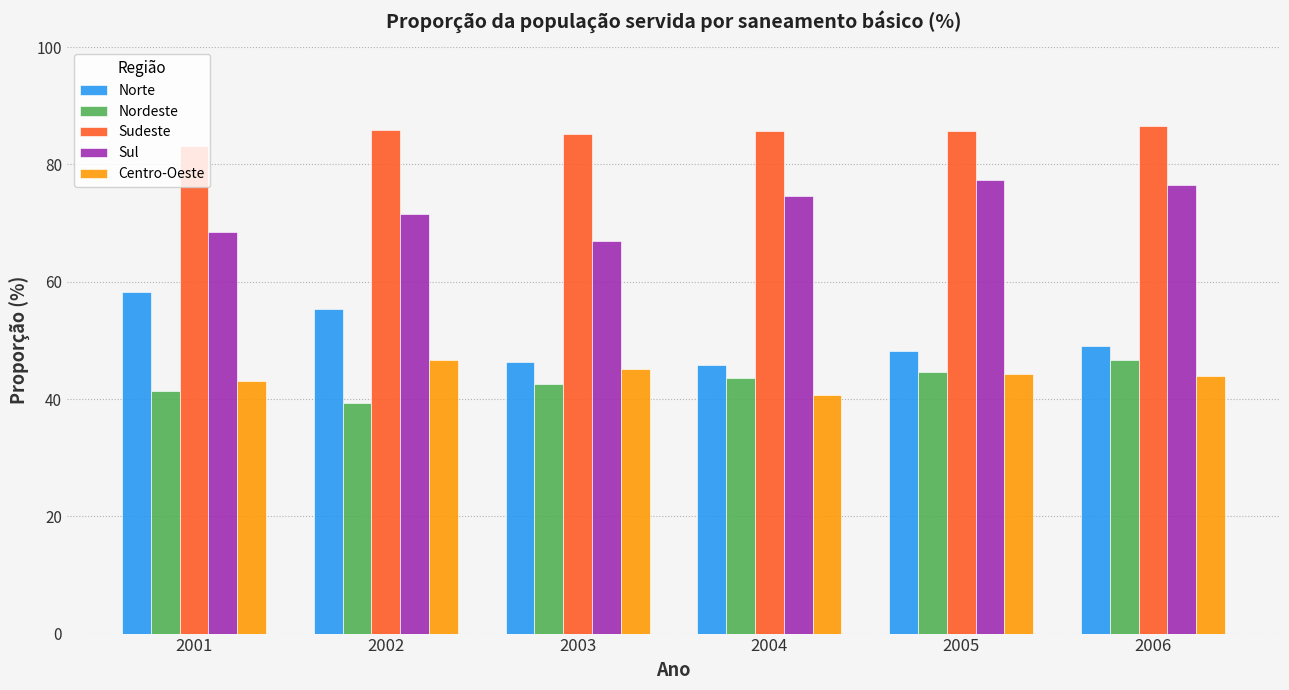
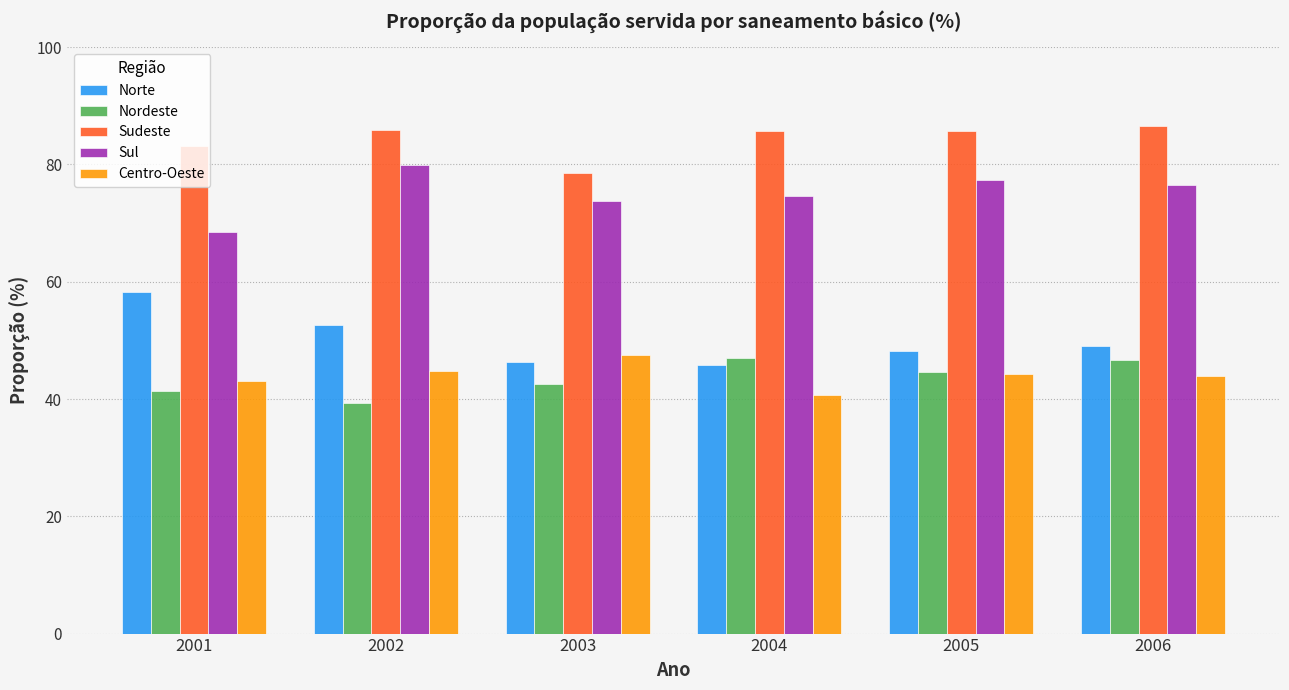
Norte, 2002: 55 -> 53
Sul, 2002: 72 -> 80
Centro-Oeste, 2002: 47 -> 45
Sudeste, 2003: 85 -> 79
Sul, 2003: 67 -> 74
Centro-Oeste, 2003: 45 -> 48
Nordeste, 2004: 44 -> 47
